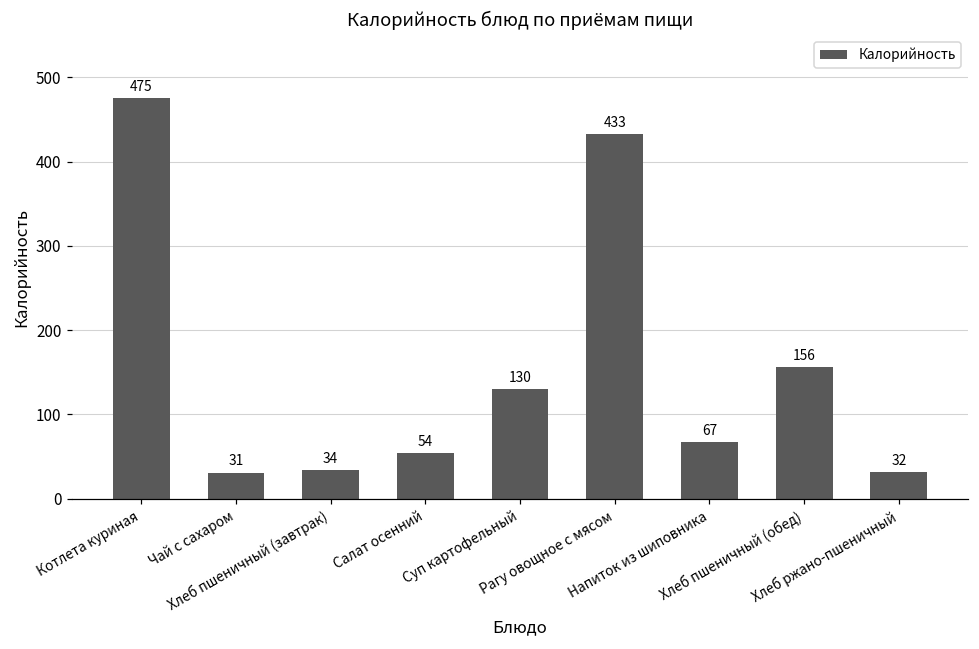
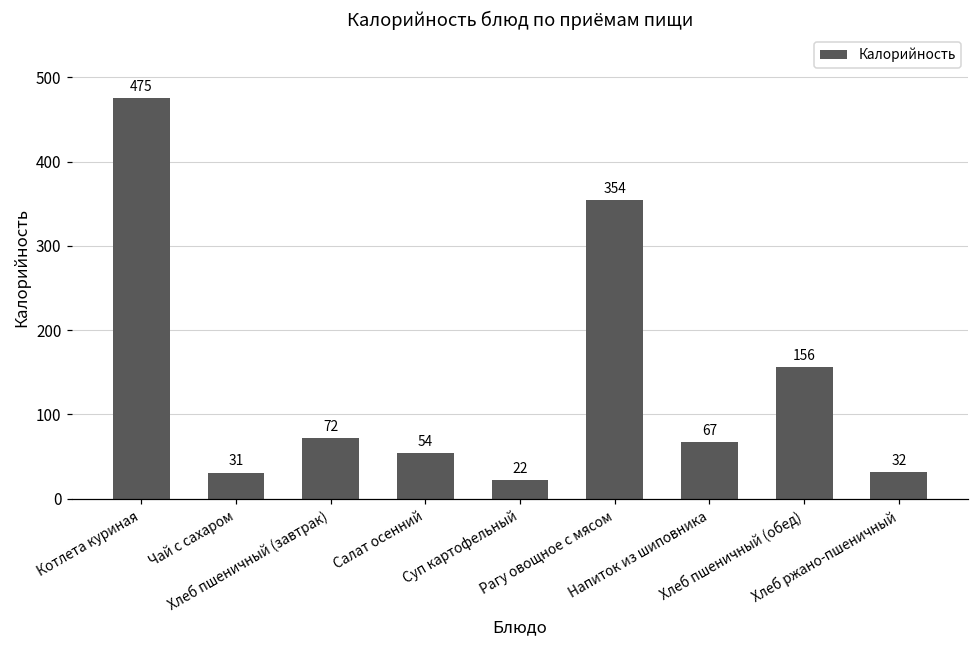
Хлеб пшеничный (завтрак): 34 -> 72
Суп картофельный: 130 -> 22
Рагу овощное с мясом: 433 -> 354
